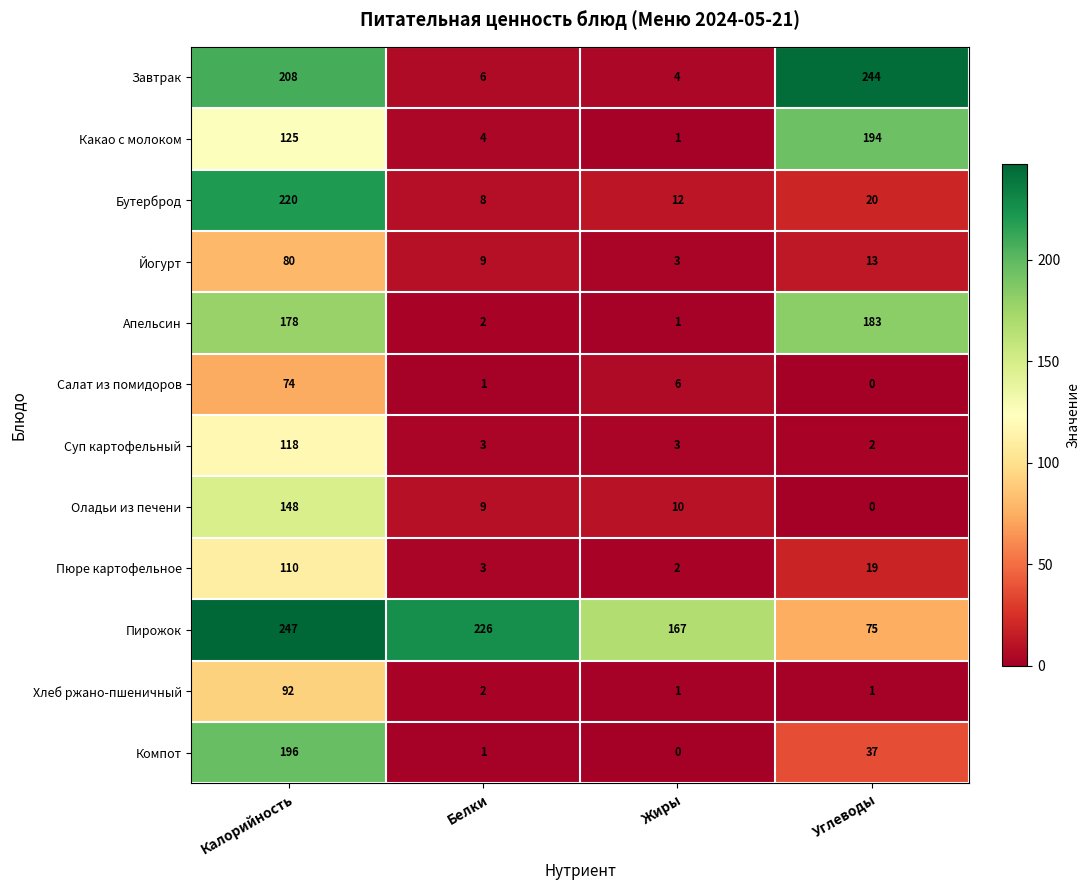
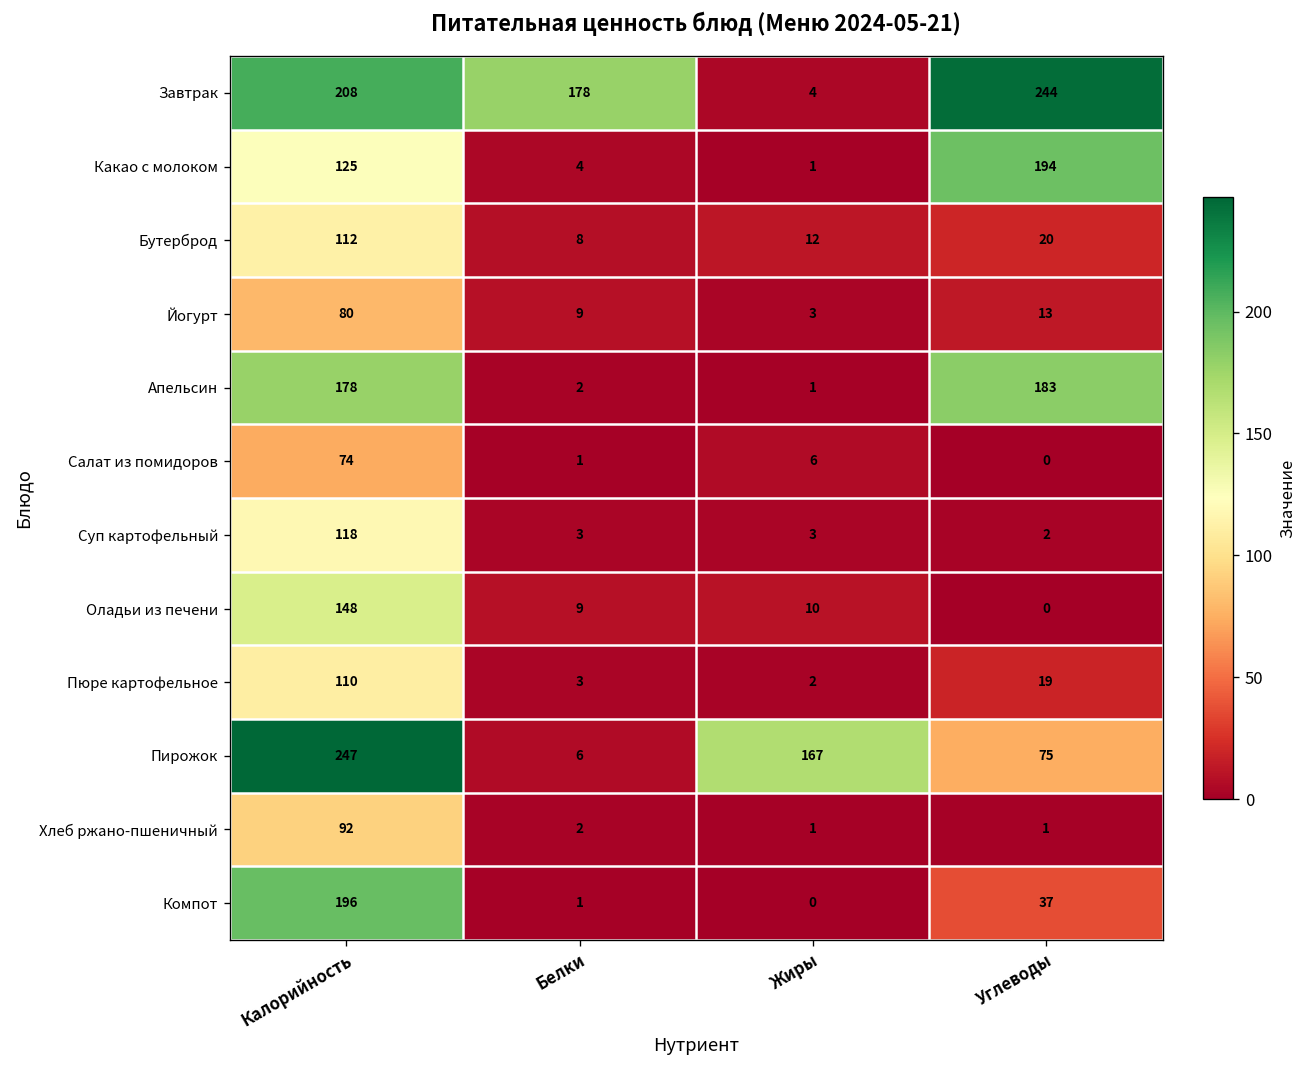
Завтрак, Белки: 6 -> 178
Бутерброд, Калорийность: 220 -> 112
Пирожок, Белки: 226 -> 6
